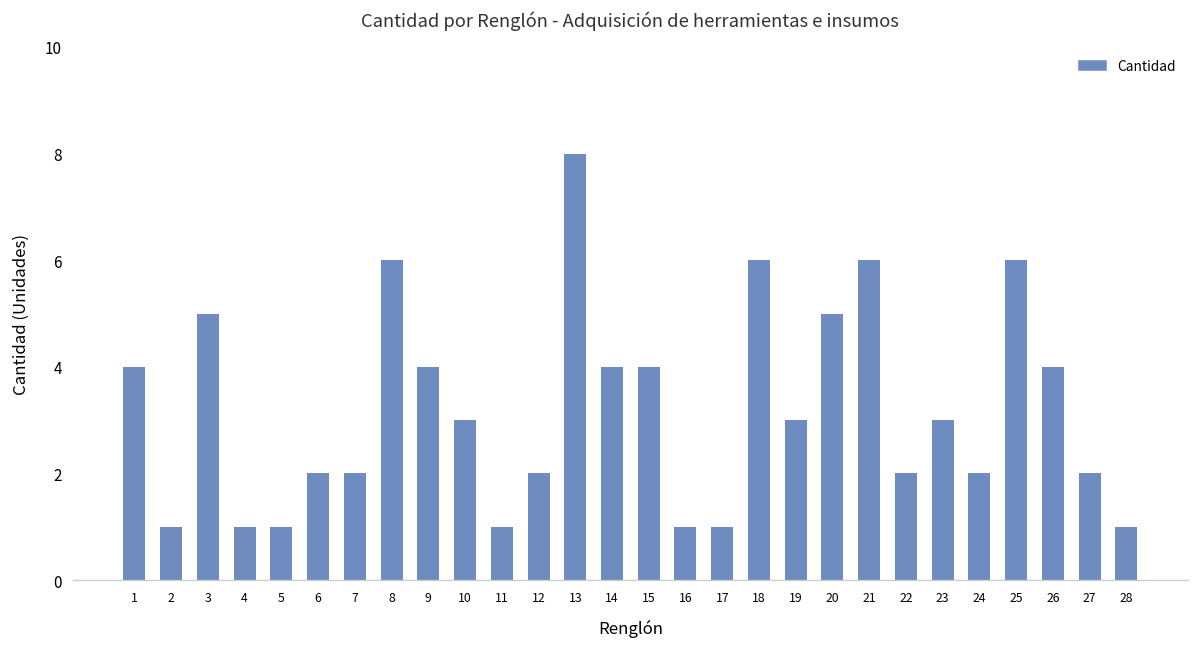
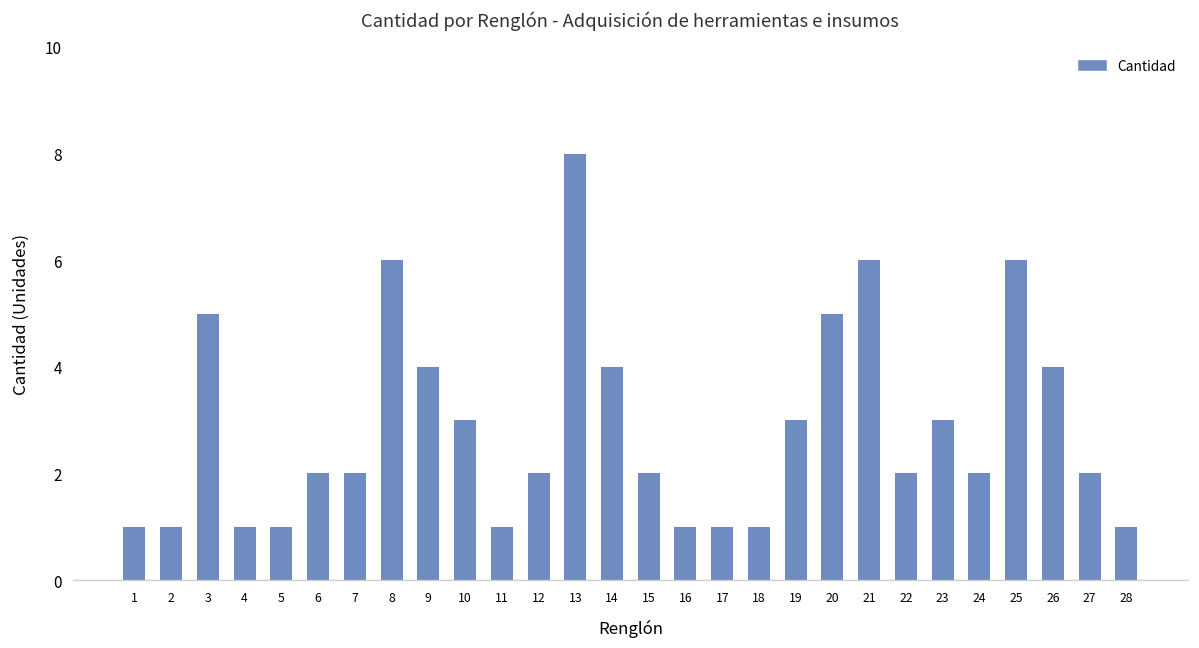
1: 4 -> 1
15: 4 -> 2
18: 6 -> 1
